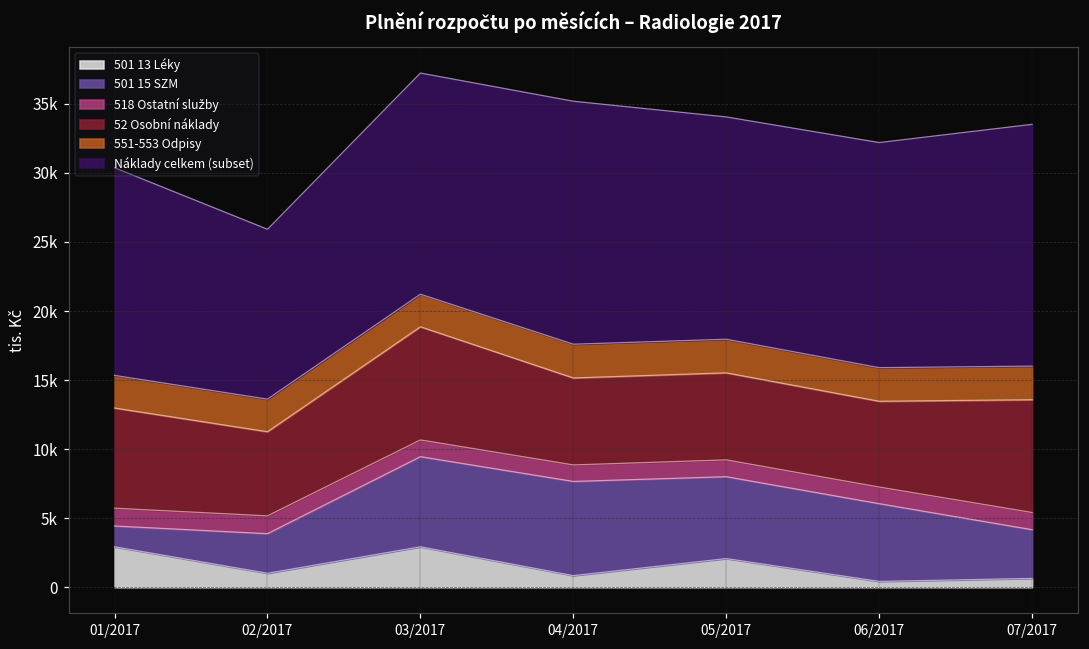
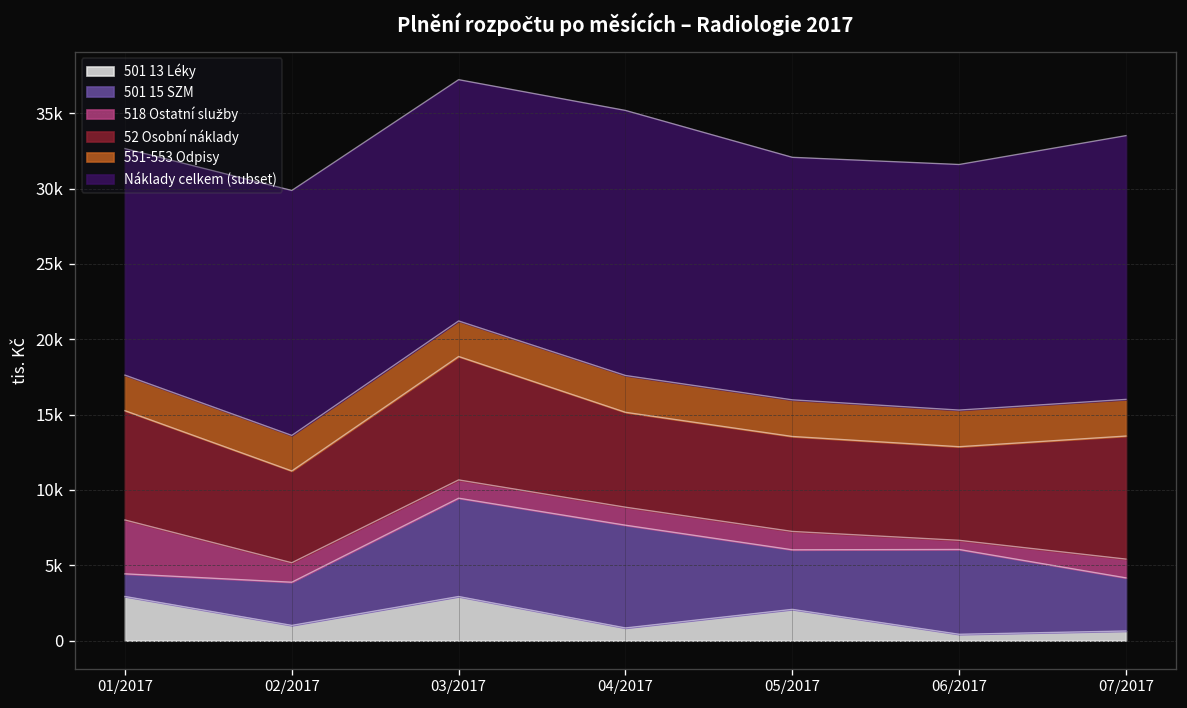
518 Ostatní služby, 01/2017: 1300 -> 3600
Náklady celkem (subset), 02/2017: 12300 -> 16300
501 15 SZM, 05/2017: 5900 -> 4000
518 Ostatní služby, 06/2017: 1200 -> 600
